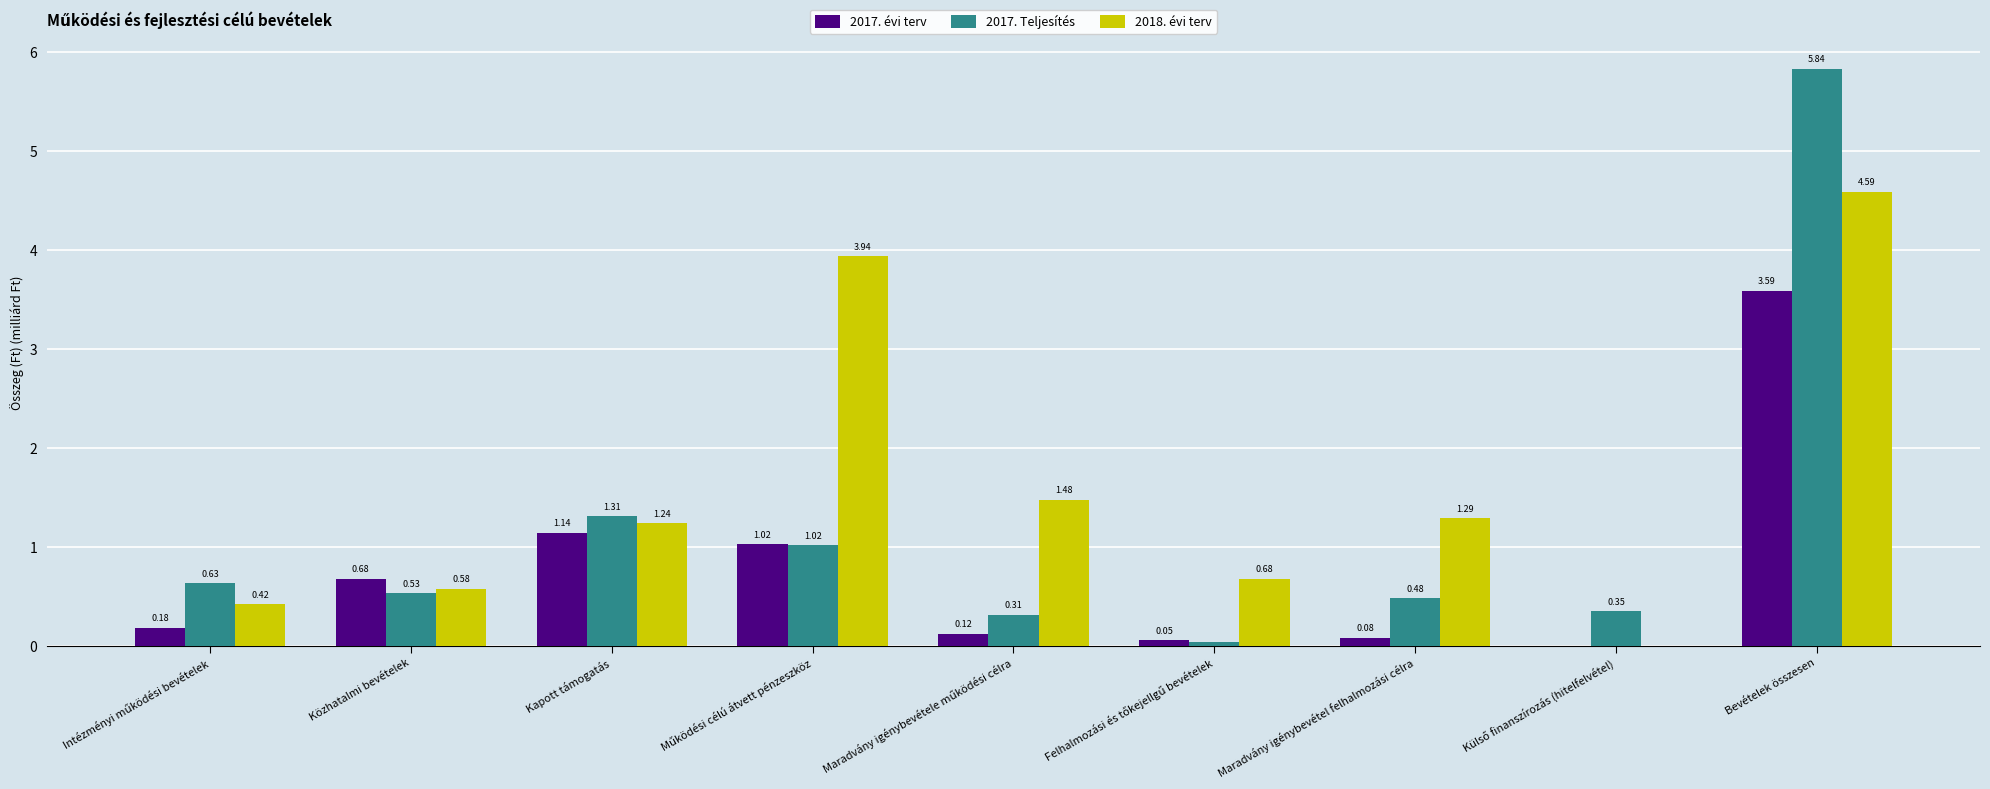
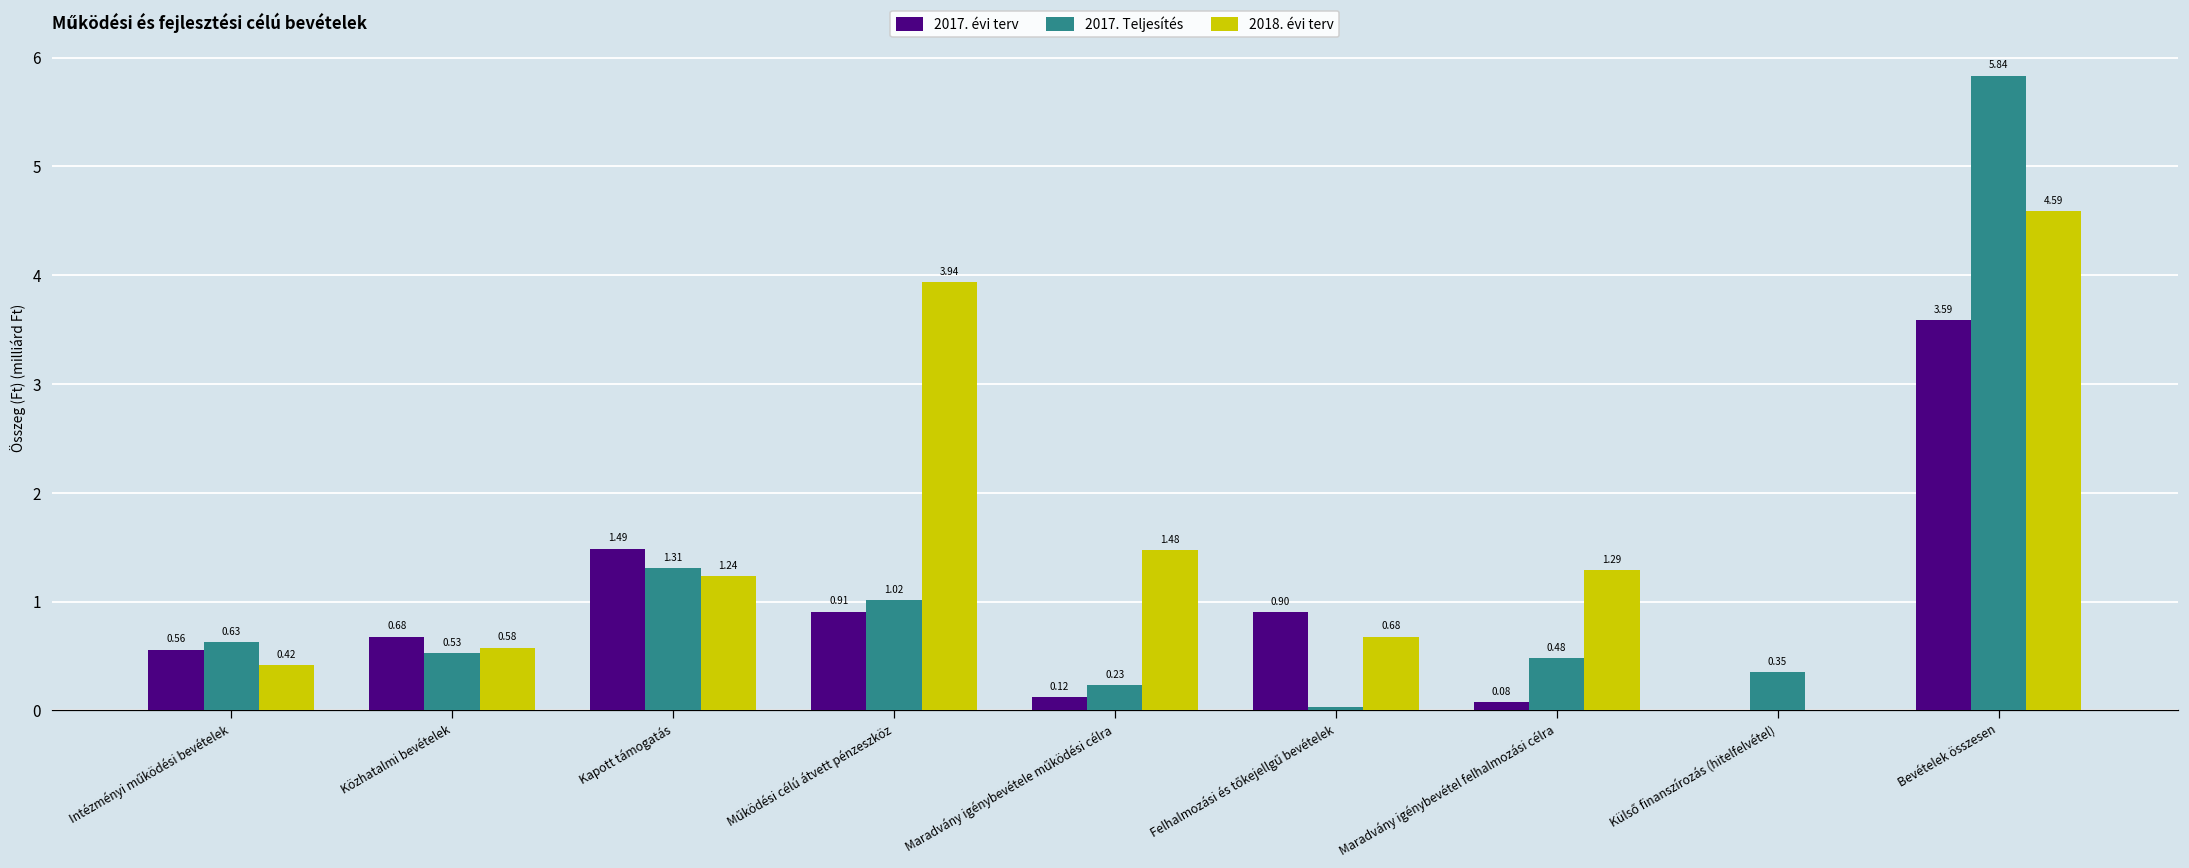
2017. évi terv, Intézményi működési bevételek: 0.18 -> 0.56
2017. évi terv, Kapott támogatás: 1.14 -> 1.49
2017. évi terv, Működési célú átvett pénzeszköz: 1.02 -> 0.91
2017. Teljesítés, Maradvány igénybevétele működési célra: 0.31 -> 0.23
2017. évi terv, Felhalmozási és tőkejellgű bevételek: 0.05 -> 0.90
